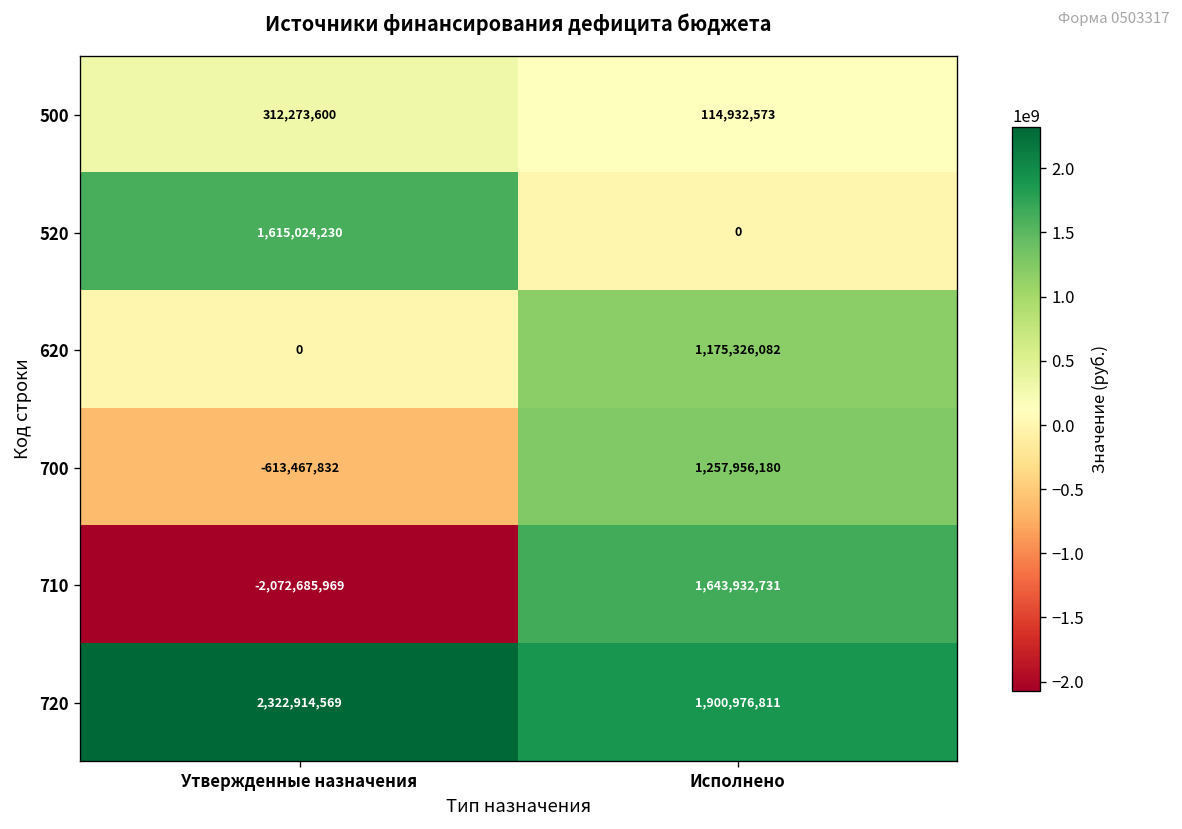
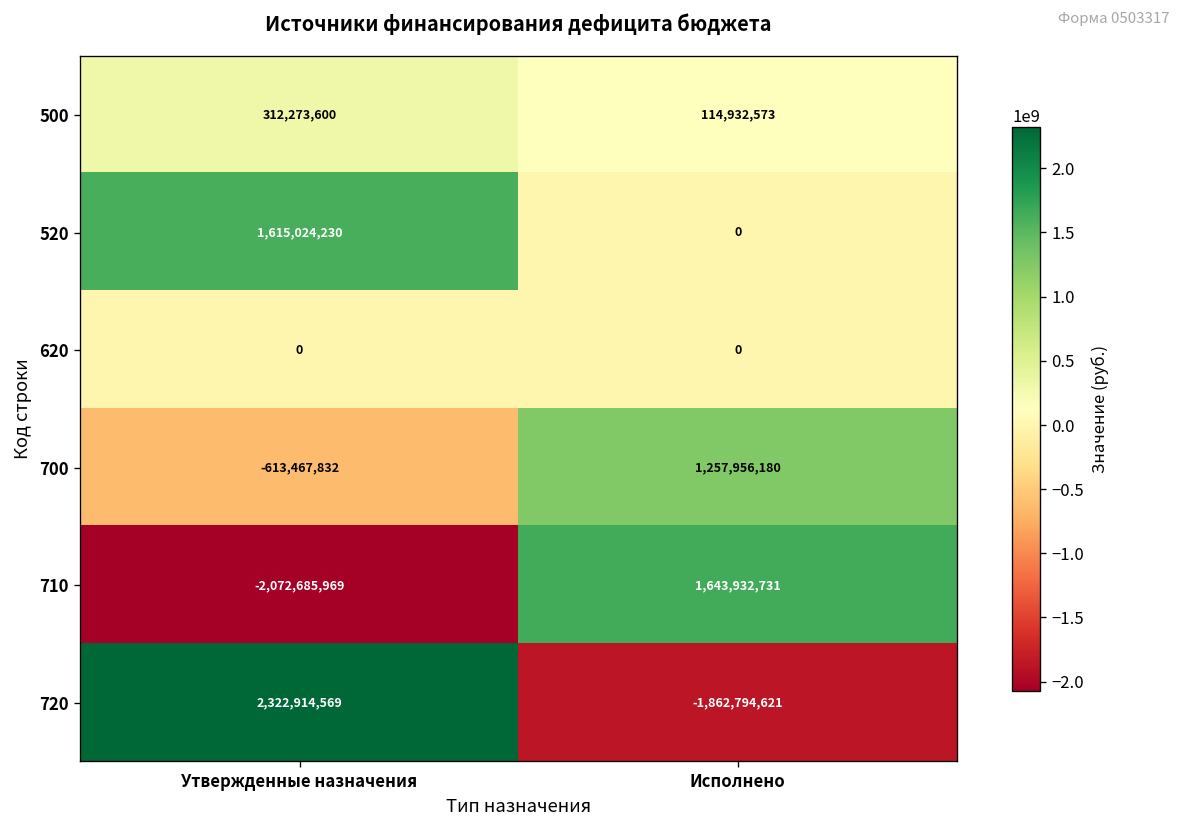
620, Исполнено: 1,175,326,082 -> 0
720, Исполнено: 1,900,976,811 -> -1,862,794,621
